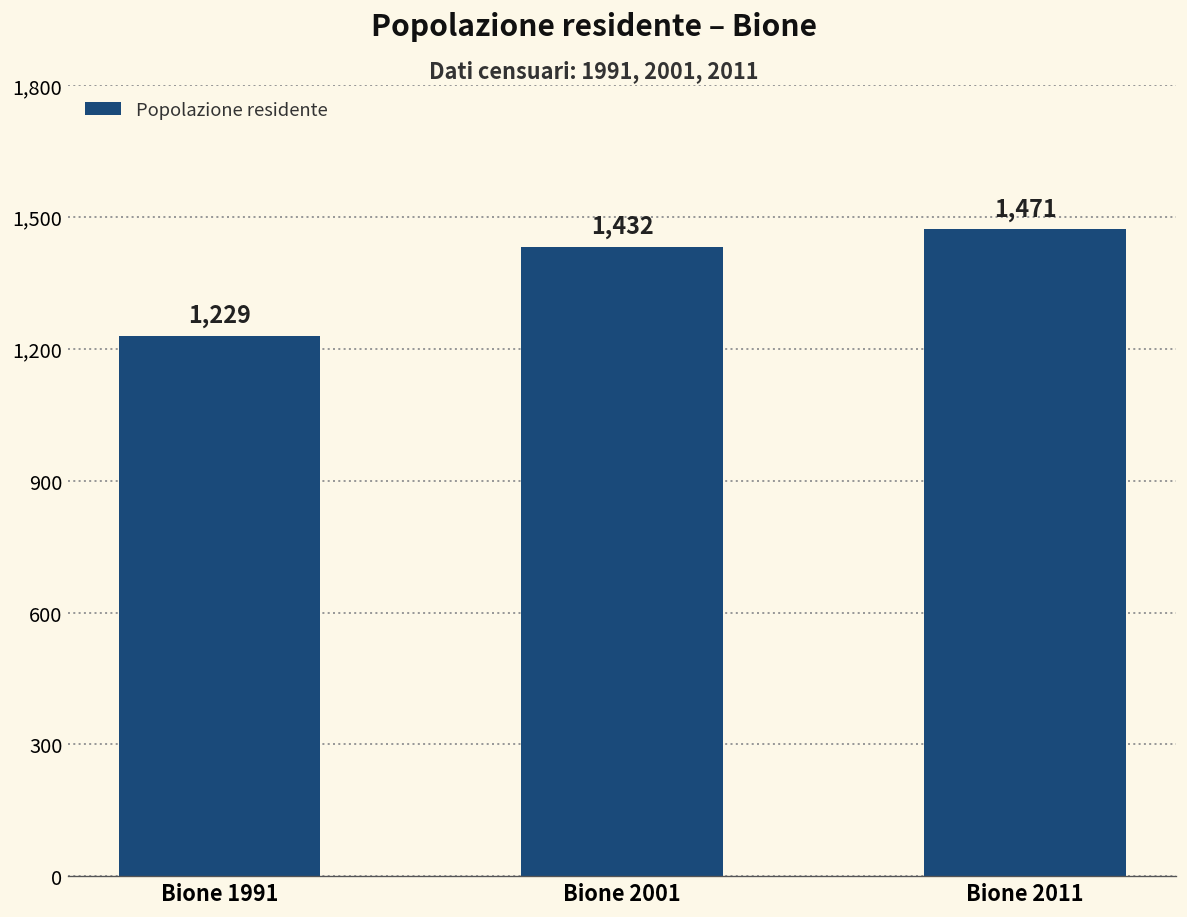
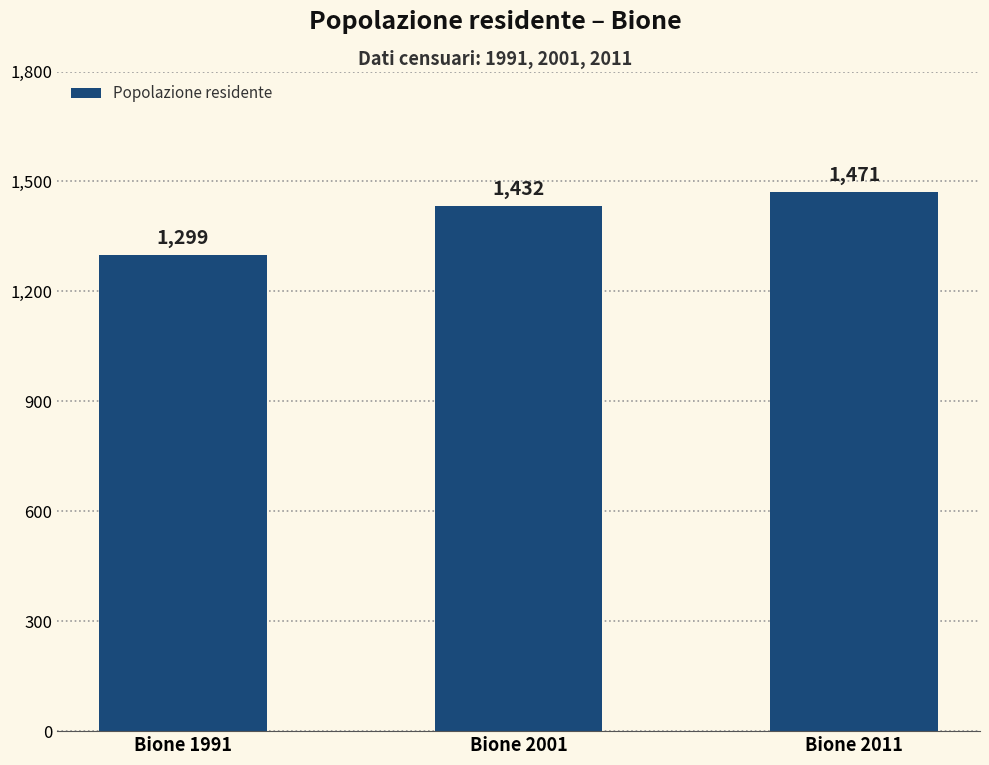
Bione 1991: 1,229 -> 1,299
